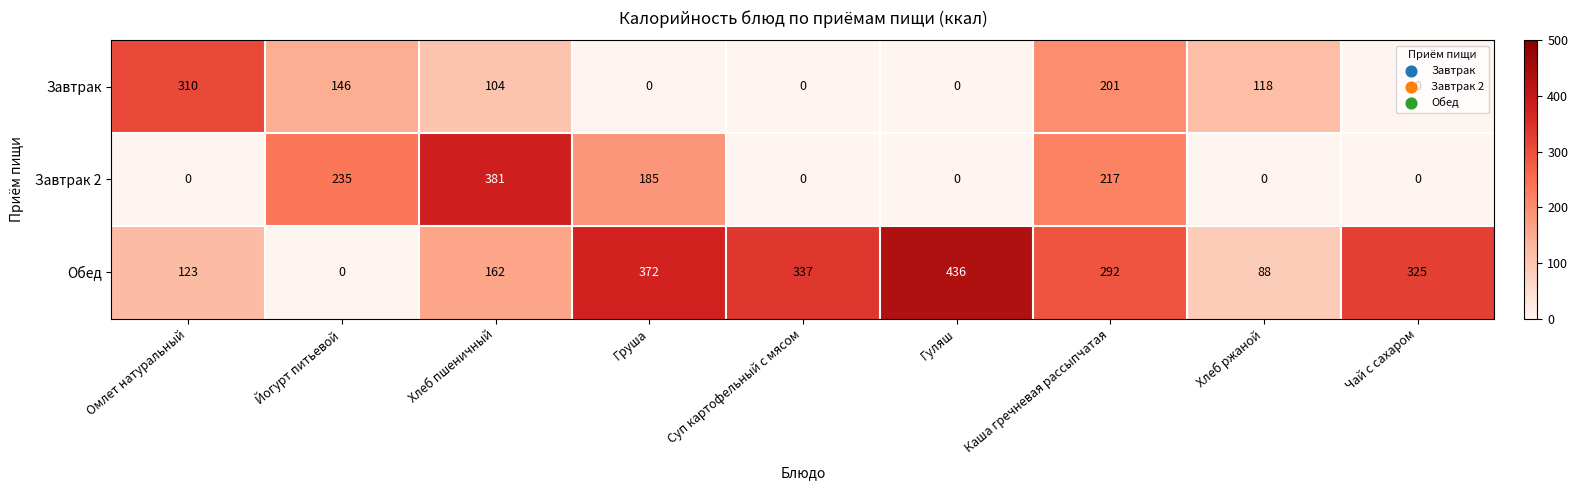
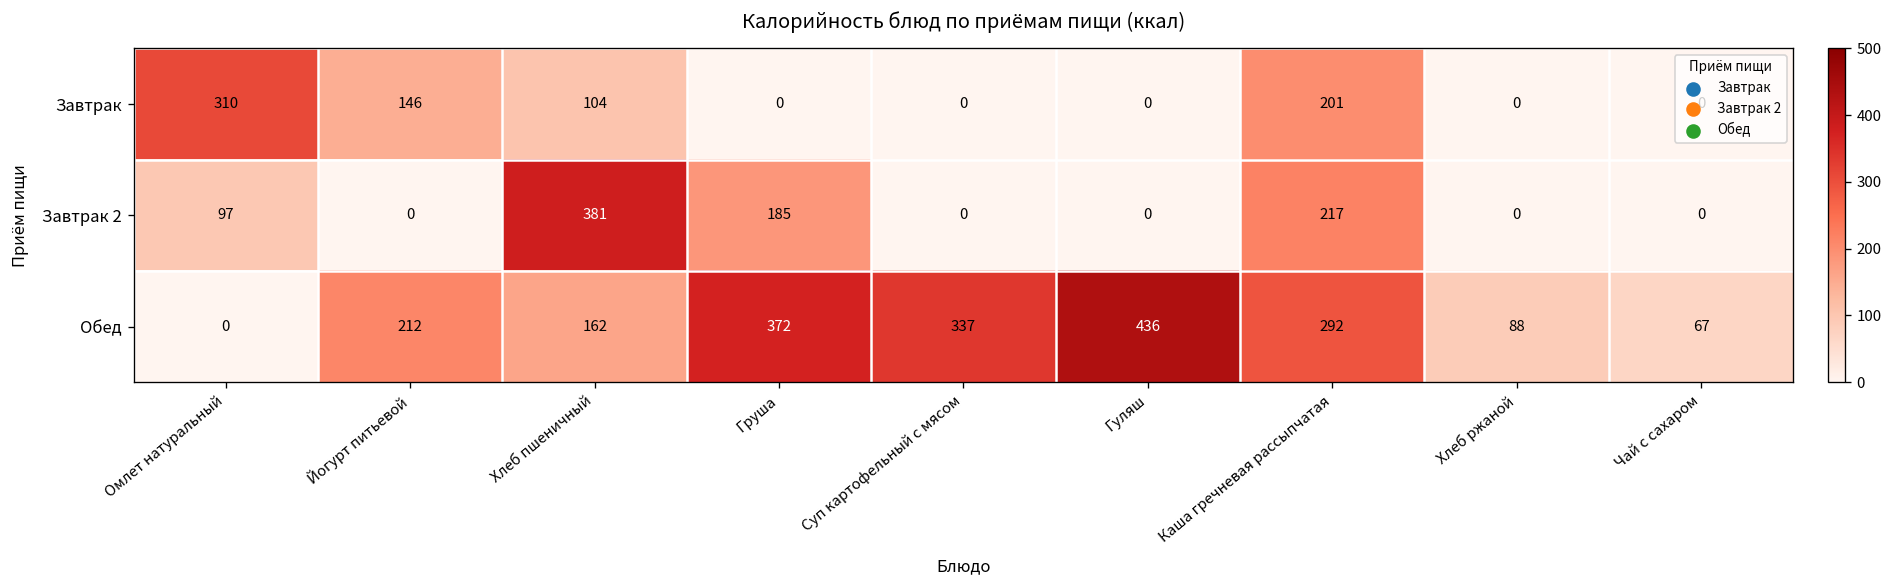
Завтрак, Хлеб ржаной: 118 -> 0
Завтрак 2, Омлет натуральный: 0 -> 97
Завтрак 2, Йогурт питьевой: 235 -> 0
Обед, Омлет натуральный: 123 -> 0
Обед, Йогурт питьевой: 0 -> 212
Обед, Чай с сахаром: 325 -> 67
